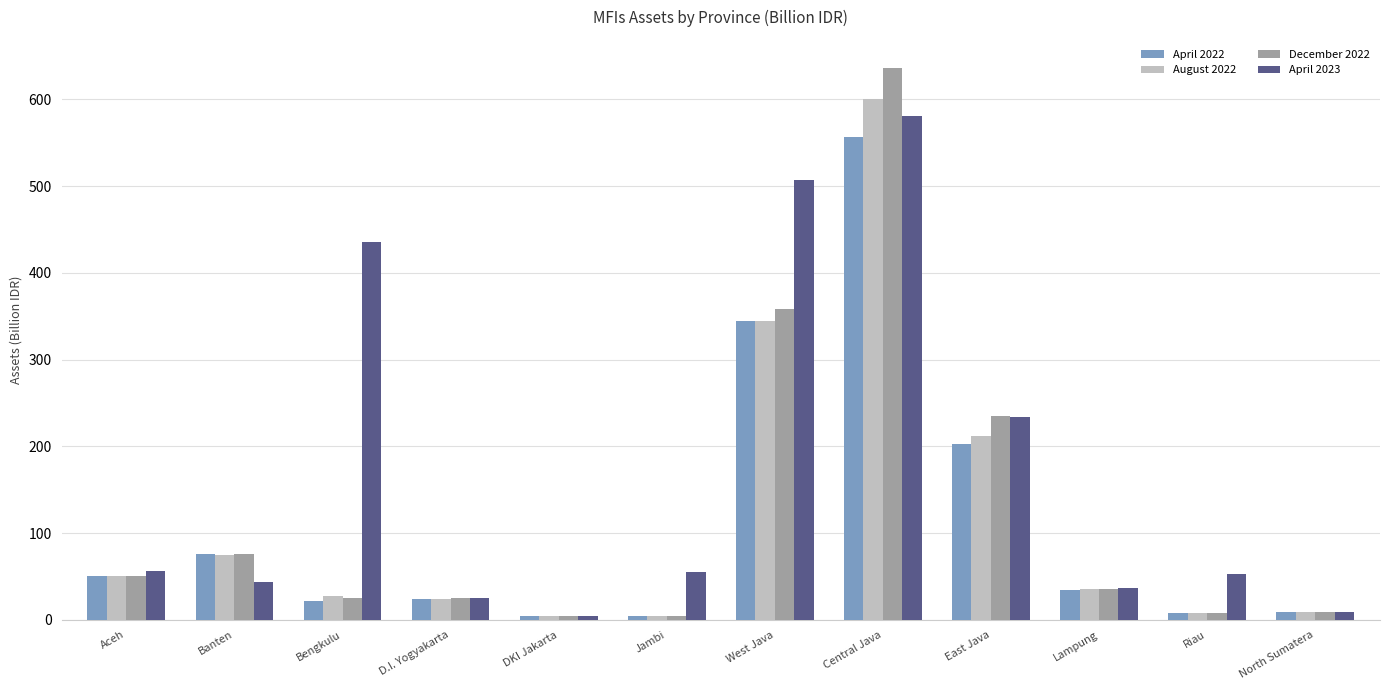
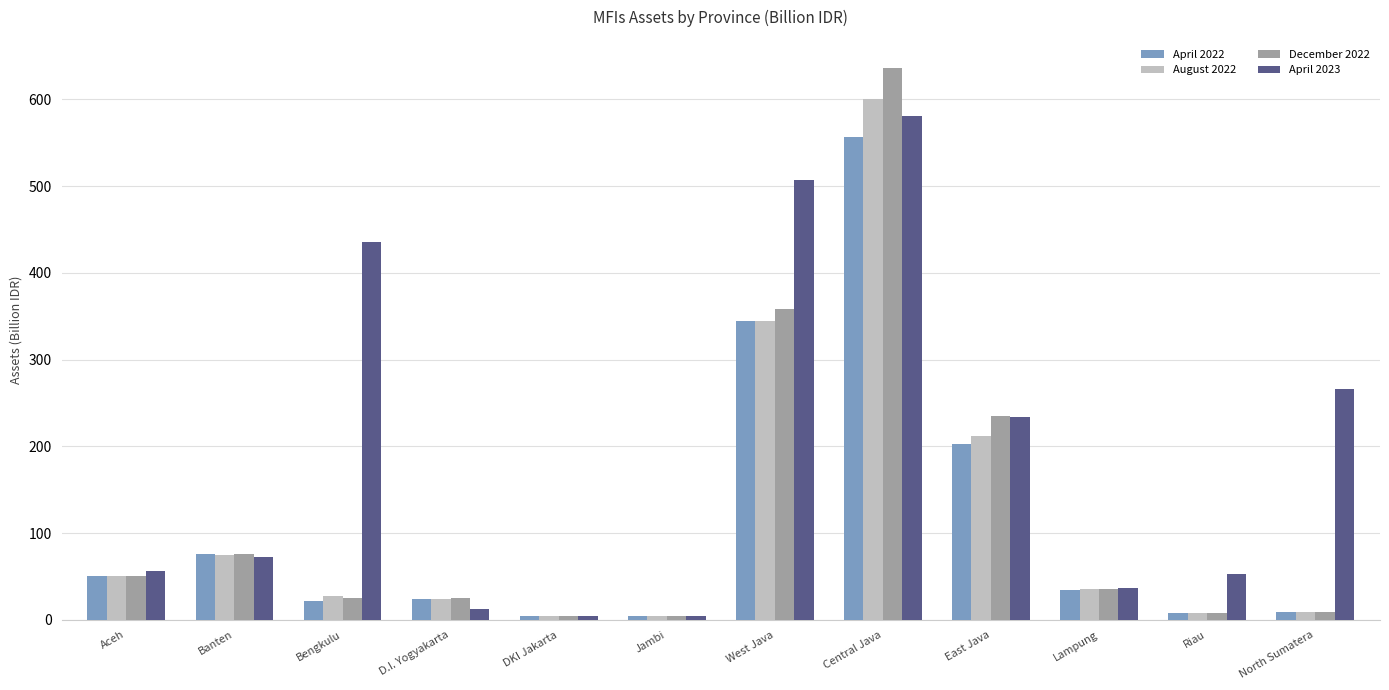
April 2023, Banten: 40 -> 70
April 2023, D.I. Yogyakarta: 30 -> 10
April 2023, Jambi: 60 -> 0
April 2023, North Sumatera: 10 -> 270
